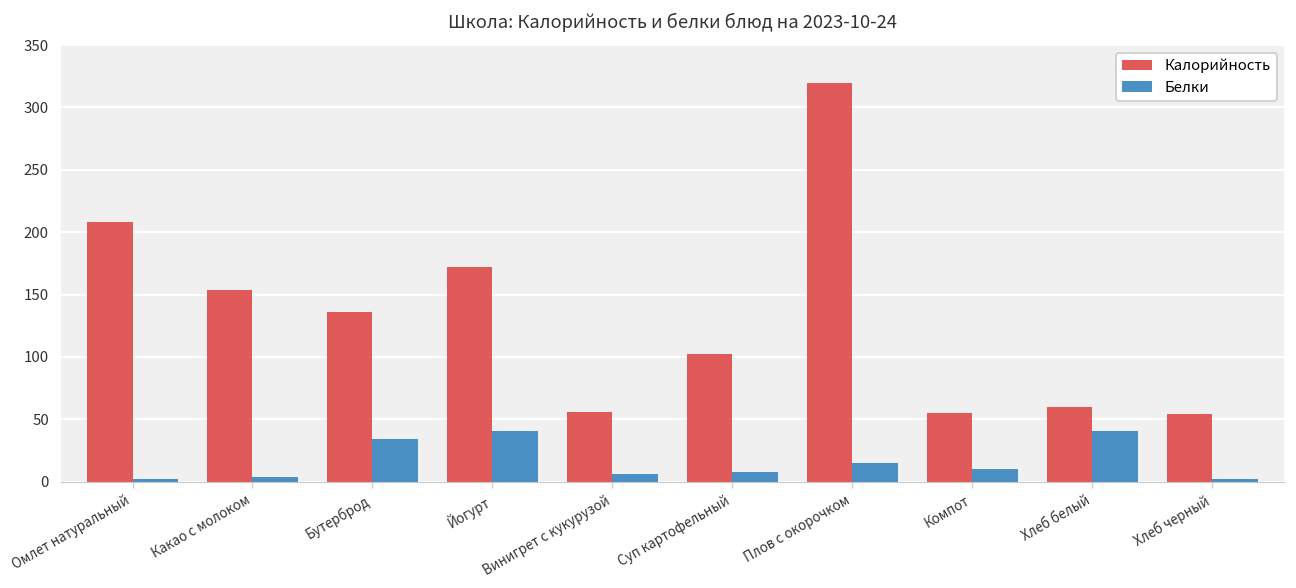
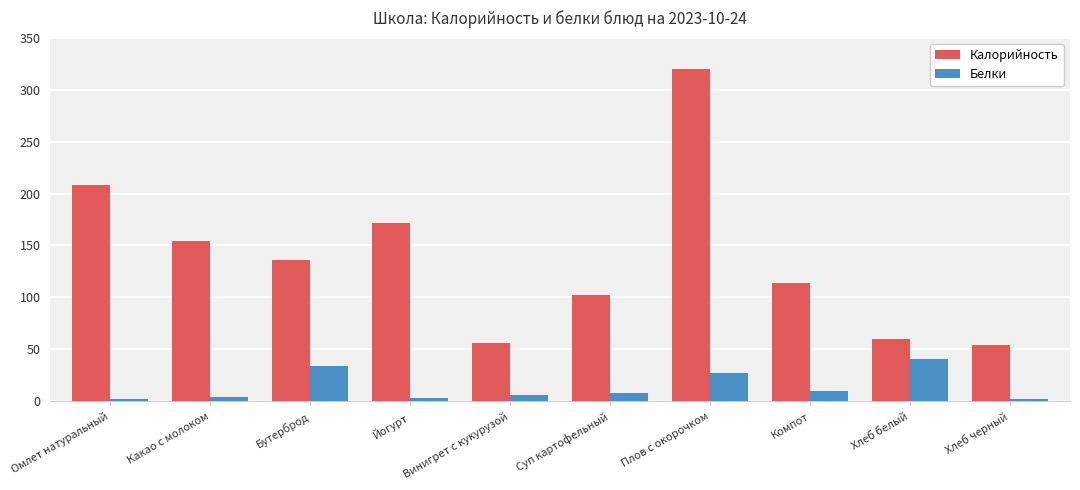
Белки, Йогурт: 41 -> 3
Белки, Плов с окорочком: 15 -> 27
Калорийность, Компот: 55 -> 114
